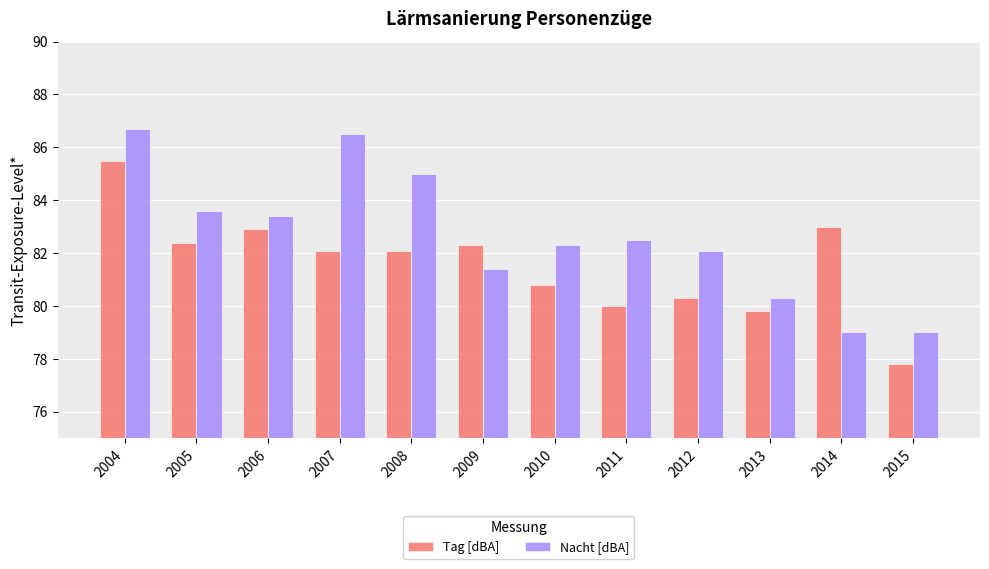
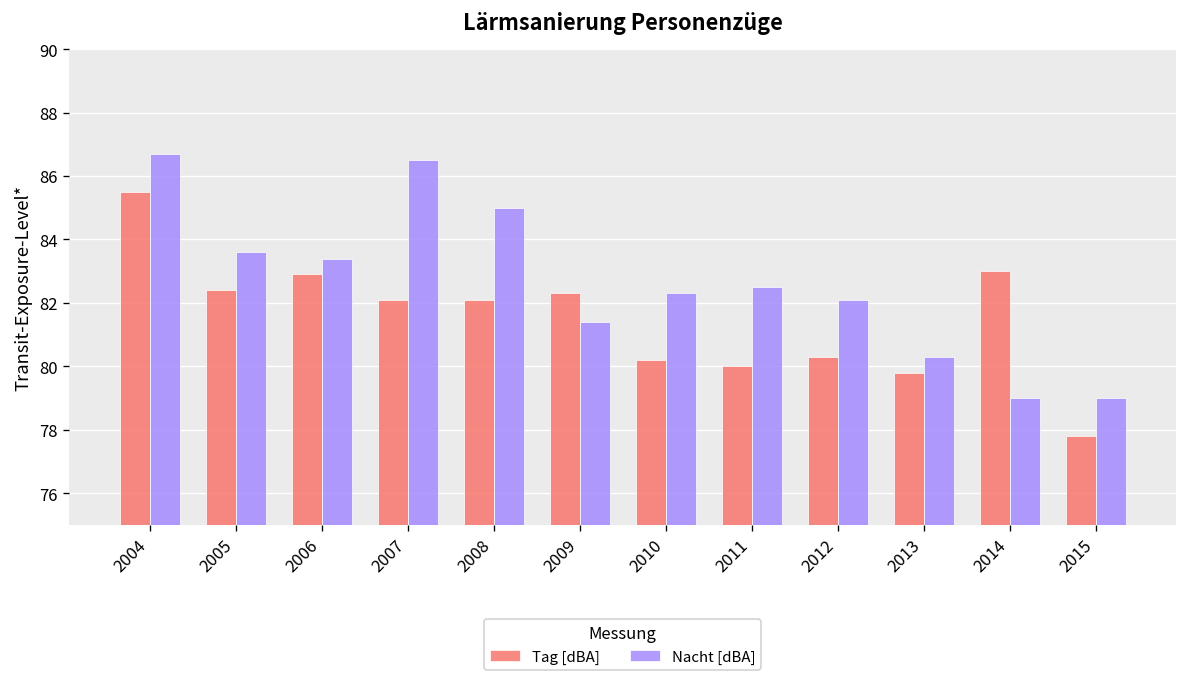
Tag [dBA], 2010: 80.8 -> 80.2
